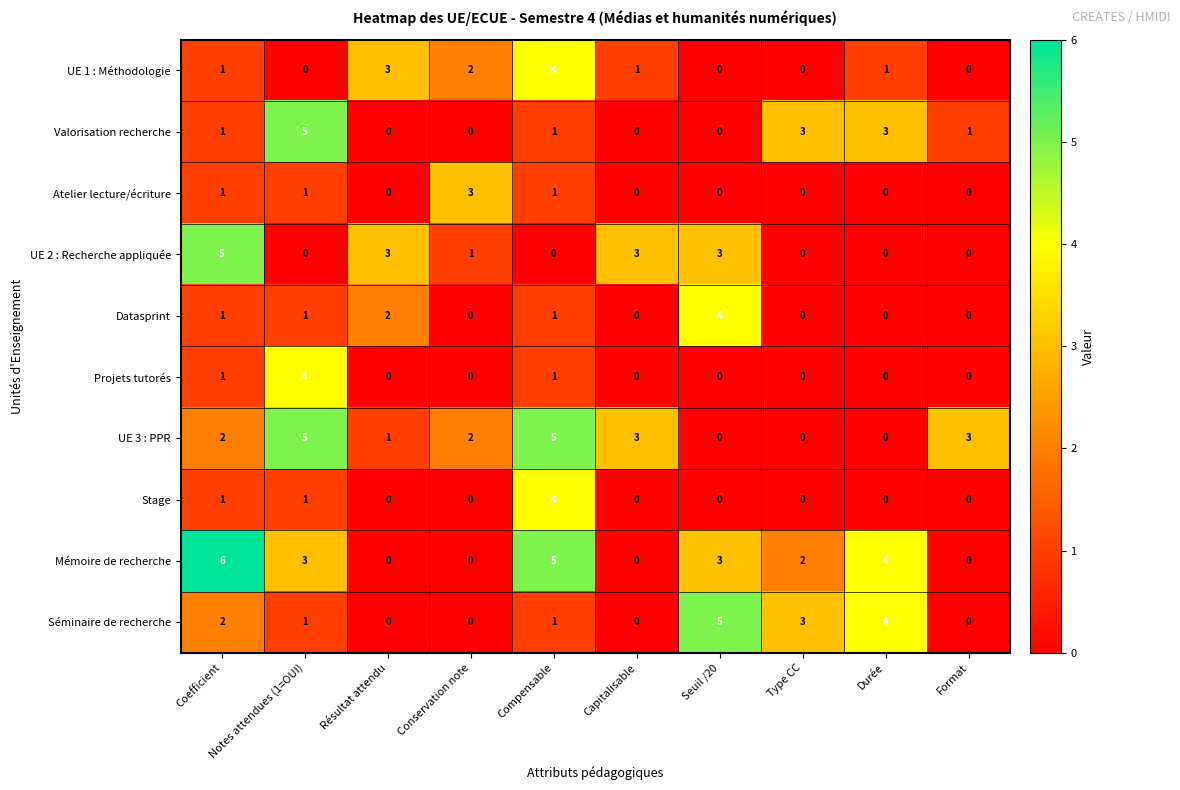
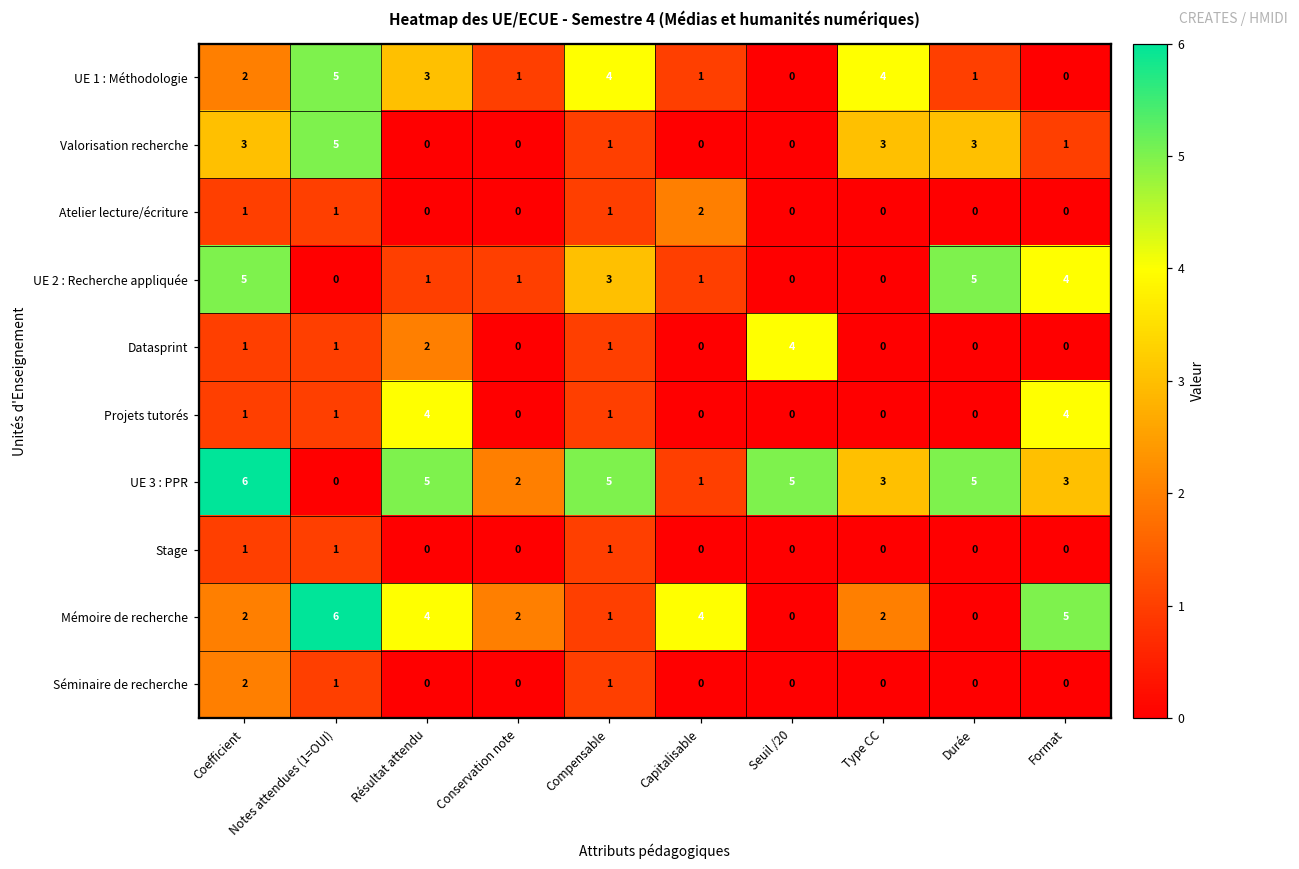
UE 1 : Méthodologie, Coefficient: 1 -> 2
UE 1 : Méthodologie, Notes attendues (1=OUI): 0 -> 5
UE 1 : Méthodologie, Conservation note: 2 -> 1
UE 1 : Méthodologie, Type CC: 0 -> 4
Valorisation recherche, Coefficient: 1 -> 3
Atelier lecture/écriture, Conservation note: 3 -> 0
Atelier lecture/écriture, Capitalisable: 0 -> 2
UE 2 : Recherche appliquée, Résultat attendu: 3 -> 1
UE 2 : Recherche appliquée, Compensable: 0 -> 3
UE 2 : Recherche appliquée, Capitalisable: 3 -> 1
UE 2 : Recherche appliquée, Seuil /20: 3 -> 0
UE 2 : Recherche appliquée, Durée: 0 -> 5
UE 2 : Recherche appliquée, Format: 0 -> 4
Projets tutorés, Notes attendues (1=OUI): 4 -> 1
Projets tutorés, Résultat attendu: 0 -> 4
Projets tutorés, Format: 0 -> 4
UE 3 : PPR, Coefficient: 2 -> 6
UE 3 : PPR, Notes attendues (1=OUI): 5 -> 0
UE 3 : PPR, Résultat attendu: 1 -> 5
UE 3 : PPR, Capitalisable: 3 -> 1
UE 3 : PPR, Seuil /20: 0 -> 5
UE 3 : PPR, Type CC: 0 -> 3
UE 3 : PPR, Durée: 0 -> 5
Stage, Compensable: 4 -> 1
Mémoire de recherche, Coefficient: 6 -> 2
Mémoire de recherche, Notes attendues (1=OUI): 3 -> 6
Mémoire de recherche, Résultat attendu: 0 -> 4
Mémoire de recherche, Conservation note: 0 -> 2
Mémoire de recherche, Compensable: 5 -> 1
Mémoire de recherche, Capitalisable: 0 -> 4
Mémoire de recherche, Seuil /20: 3 -> 0
Mémoire de recherche, Durée: 4 -> 0
Mémoire de recherche, Format: 0 -> 5
Séminaire de recherche, Seuil /20: 5 -> 0
Séminaire de recherche, Type CC: 3 -> 0
Séminaire de recherche, Durée: 4 -> 0
